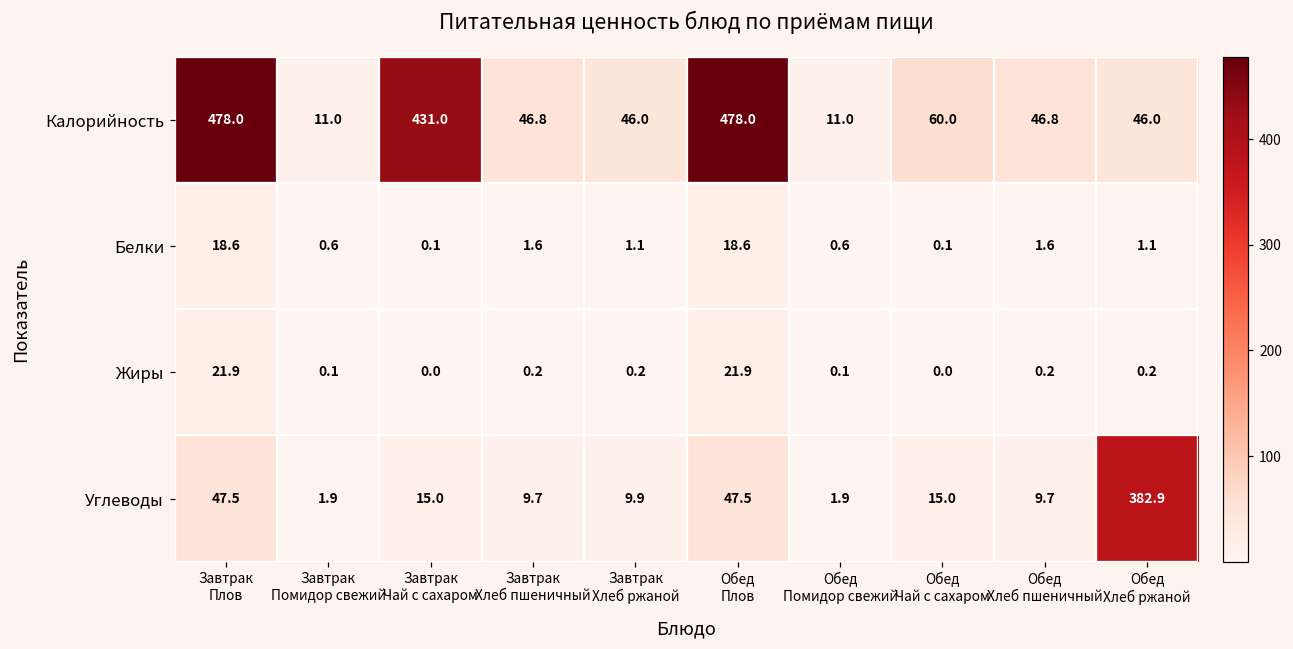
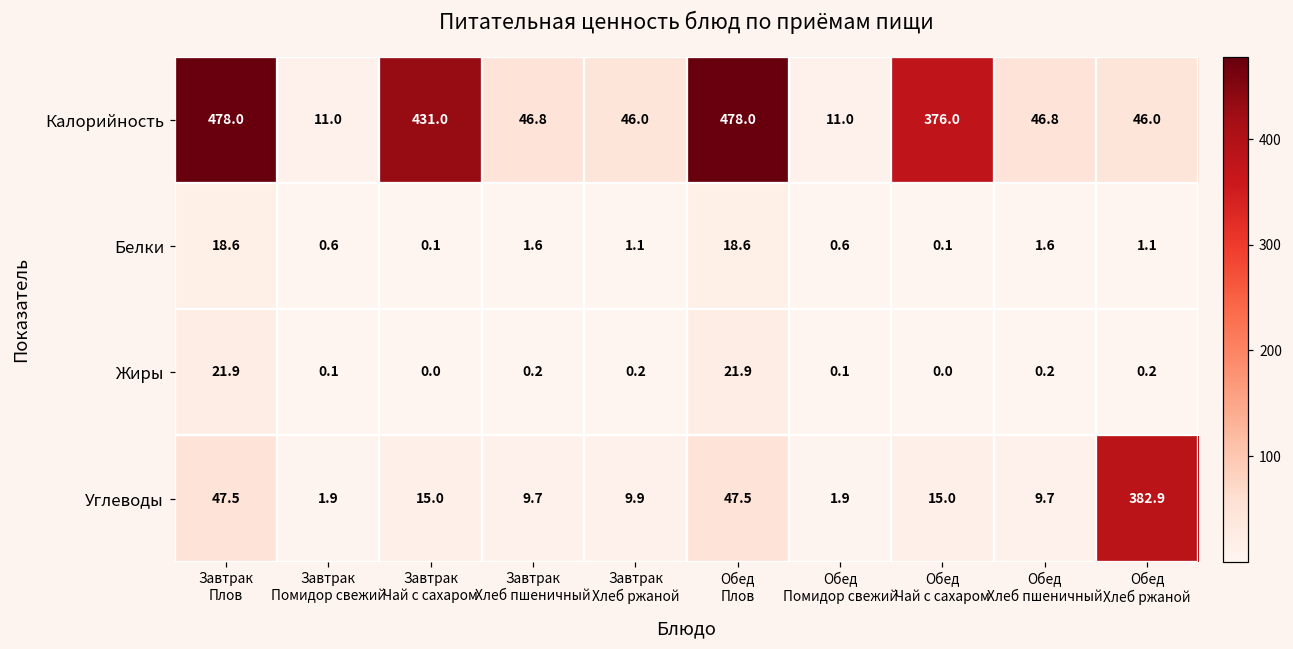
Калорийность, Обед Чай с сахаром: 60.0 -> 376.0
